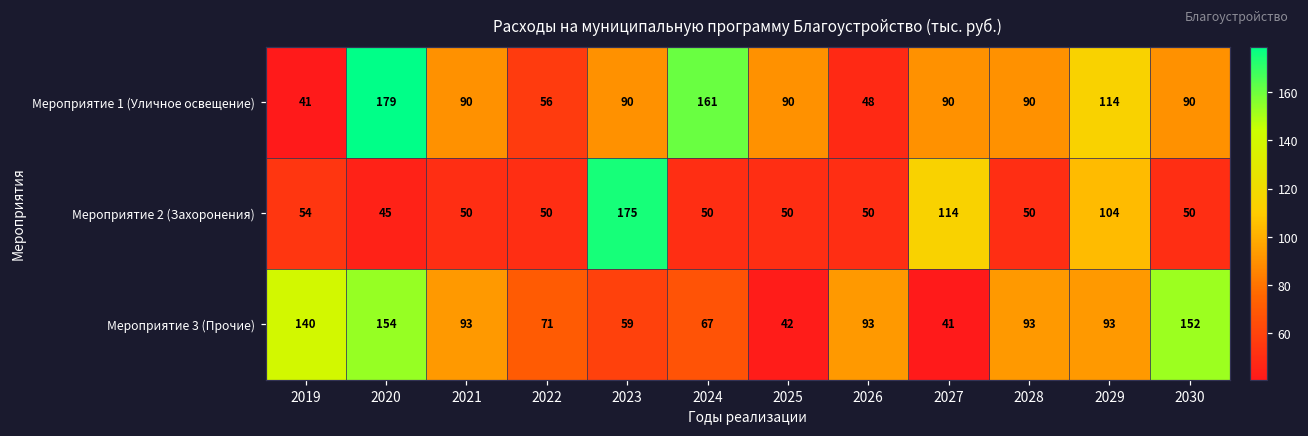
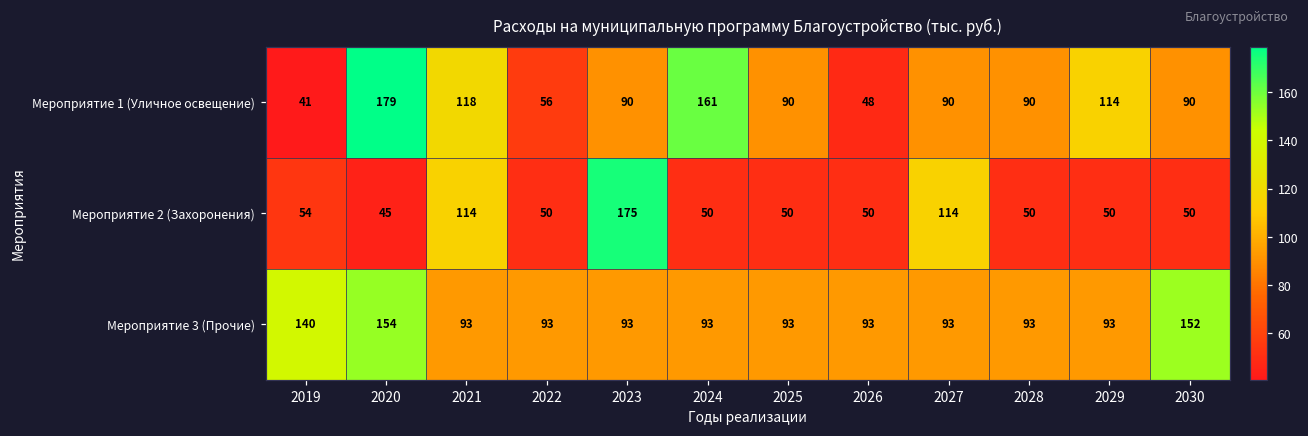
Мероприятие 1 (Уличное освещение), 2021: 90 -> 118
Мероприятие 2 (Захоронения), 2021: 50 -> 114
Мероприятие 2 (Захоронения), 2029: 104 -> 50
Мероприятие 3 (Прочие), 2022: 71 -> 93
Мероприятие 3 (Прочие), 2023: 59 -> 93
Мероприятие 3 (Прочие), 2024: 67 -> 93
Мероприятие 3 (Прочие), 2025: 42 -> 93
Мероприятие 3 (Прочие), 2027: 41 -> 93
